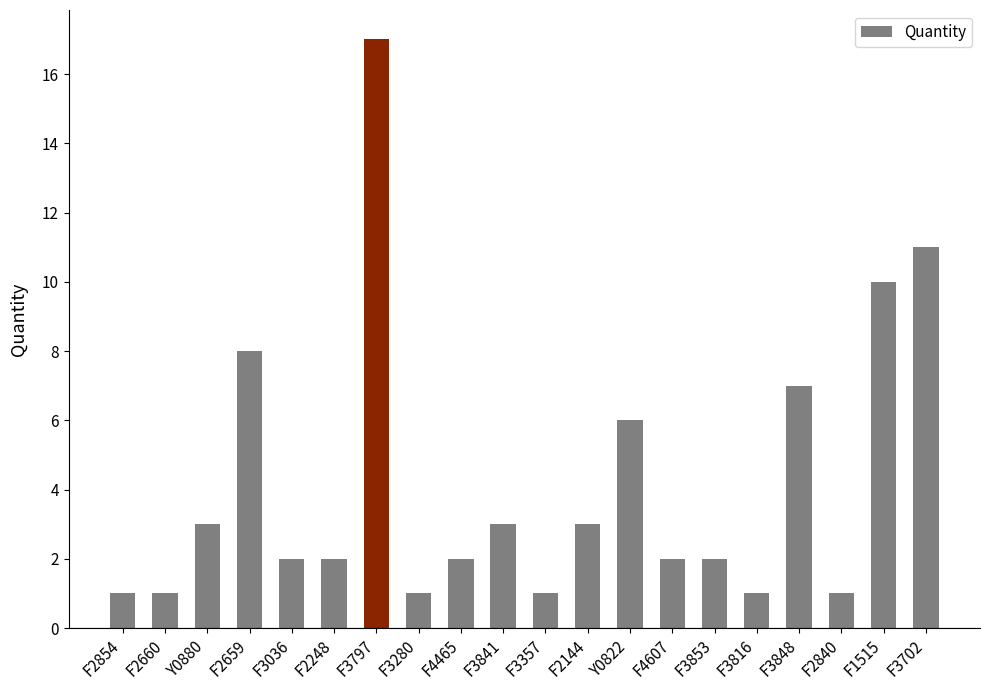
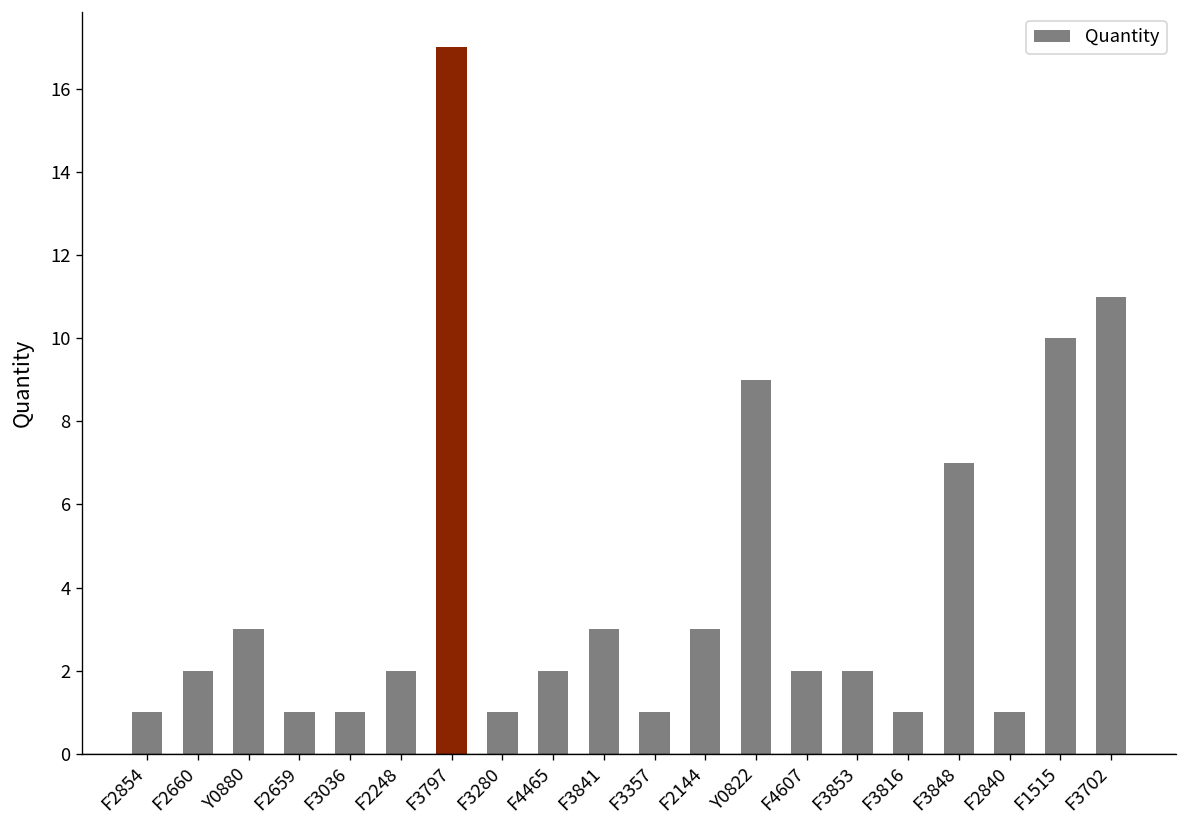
F2660: 1 -> 2
F2659: 8 -> 1
F3036: 2 -> 1
Y0822: 6 -> 9
